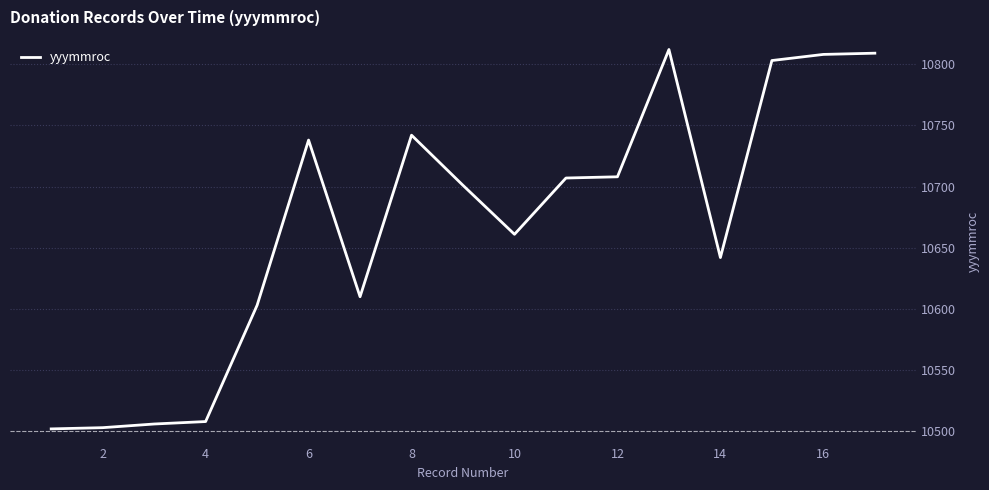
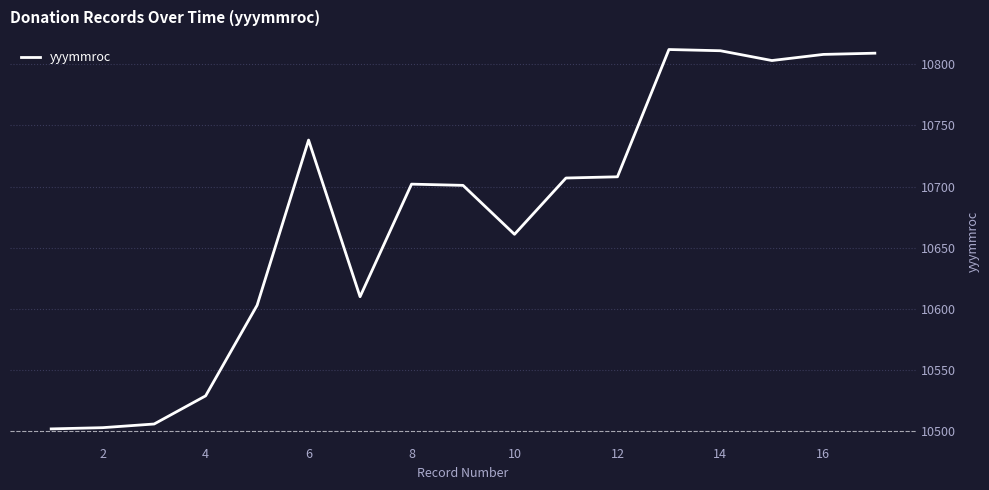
4: 10508 -> 10529
8: 10742 -> 10702
14: 10642 -> 10811
